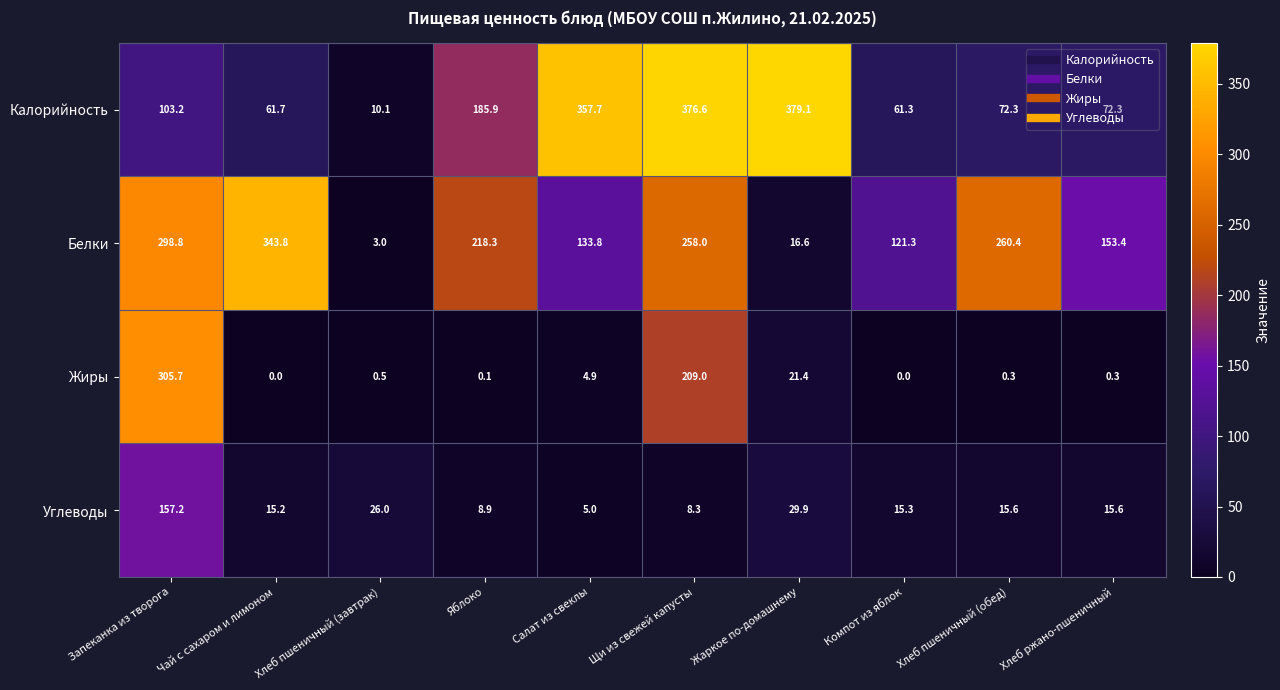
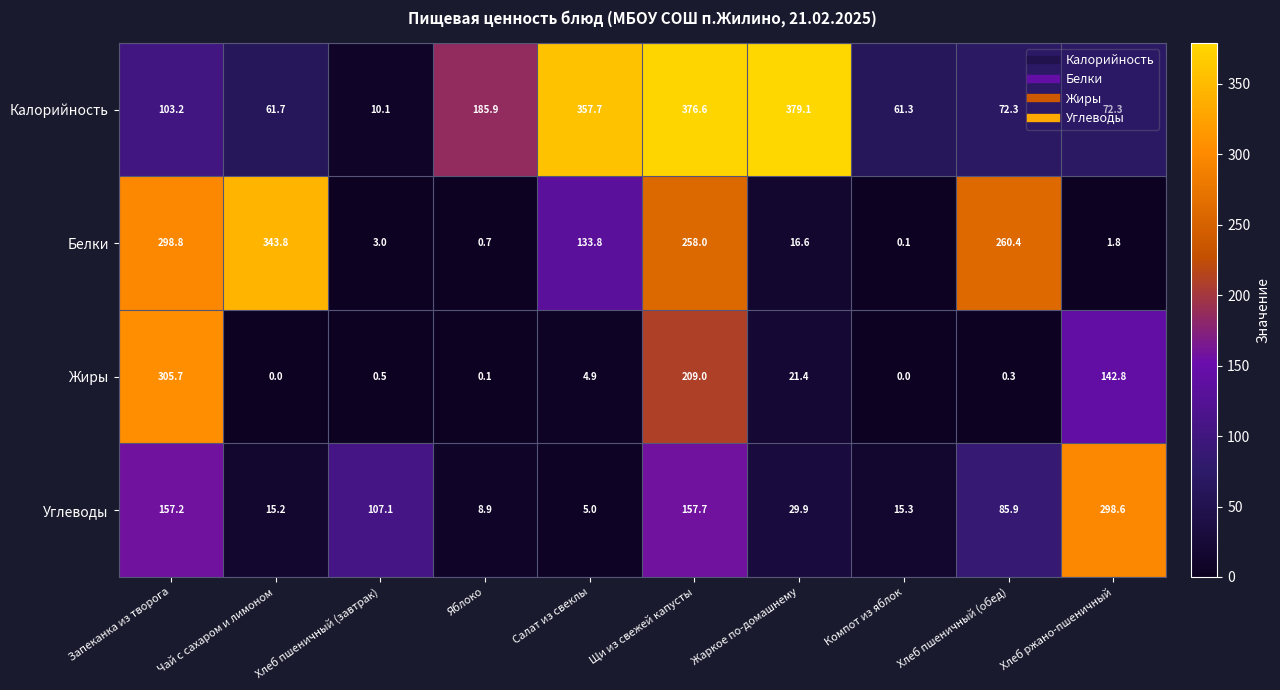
Белки, Яблоко: 218.3 -> 0.7
Белки, Компот из яблок: 121.3 -> 0.1
Белки, Хлеб ржано-пшеничный: 153.4 -> 1.8
Жиры, Хлеб ржано-пшеничный: 0.3 -> 142.8
Углеводы, Хлеб пшеничный (завтрак): 26.0 -> 107.1
Углеводы, Щи из свежей капусты: 8.3 -> 157.7
Углеводы, Хлеб пшеничный (обед): 15.6 -> 85.9
Углеводы, Хлеб ржано-пшеничный: 15.6 -> 298.6
